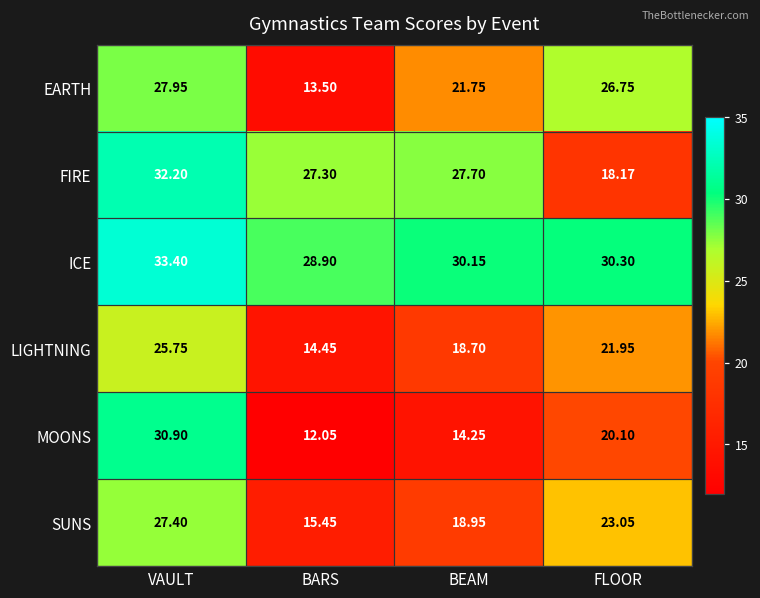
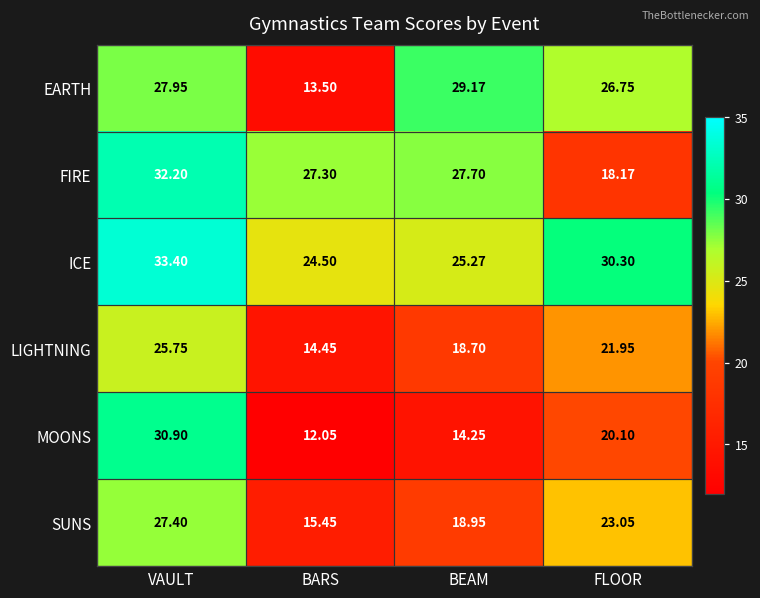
EARTH, BEAM: 21.75 -> 29.17
ICE, BARS: 28.90 -> 24.50
ICE, BEAM: 30.15 -> 25.27
